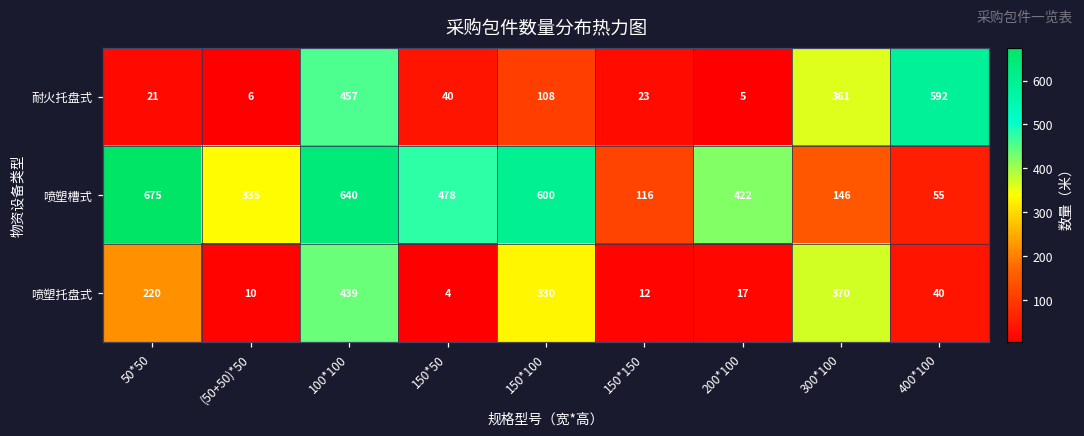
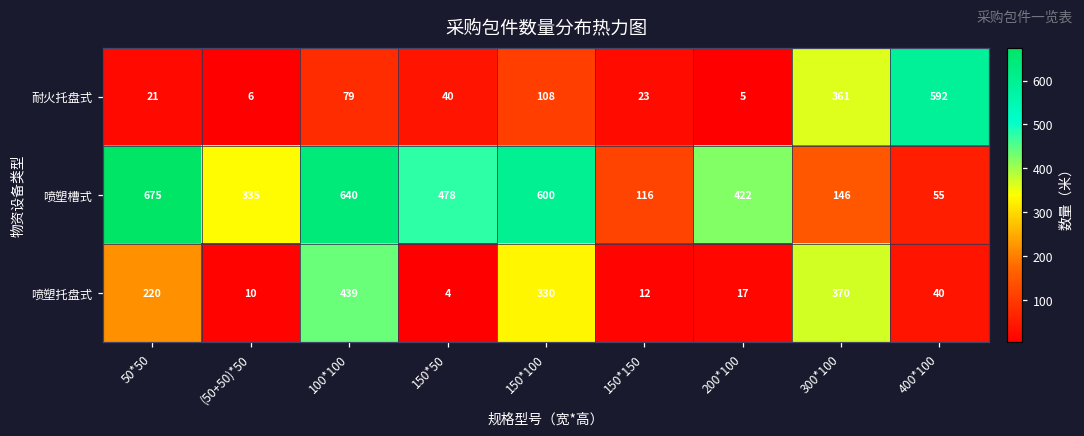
耐火托盘式, 100*100: 457 -> 79
